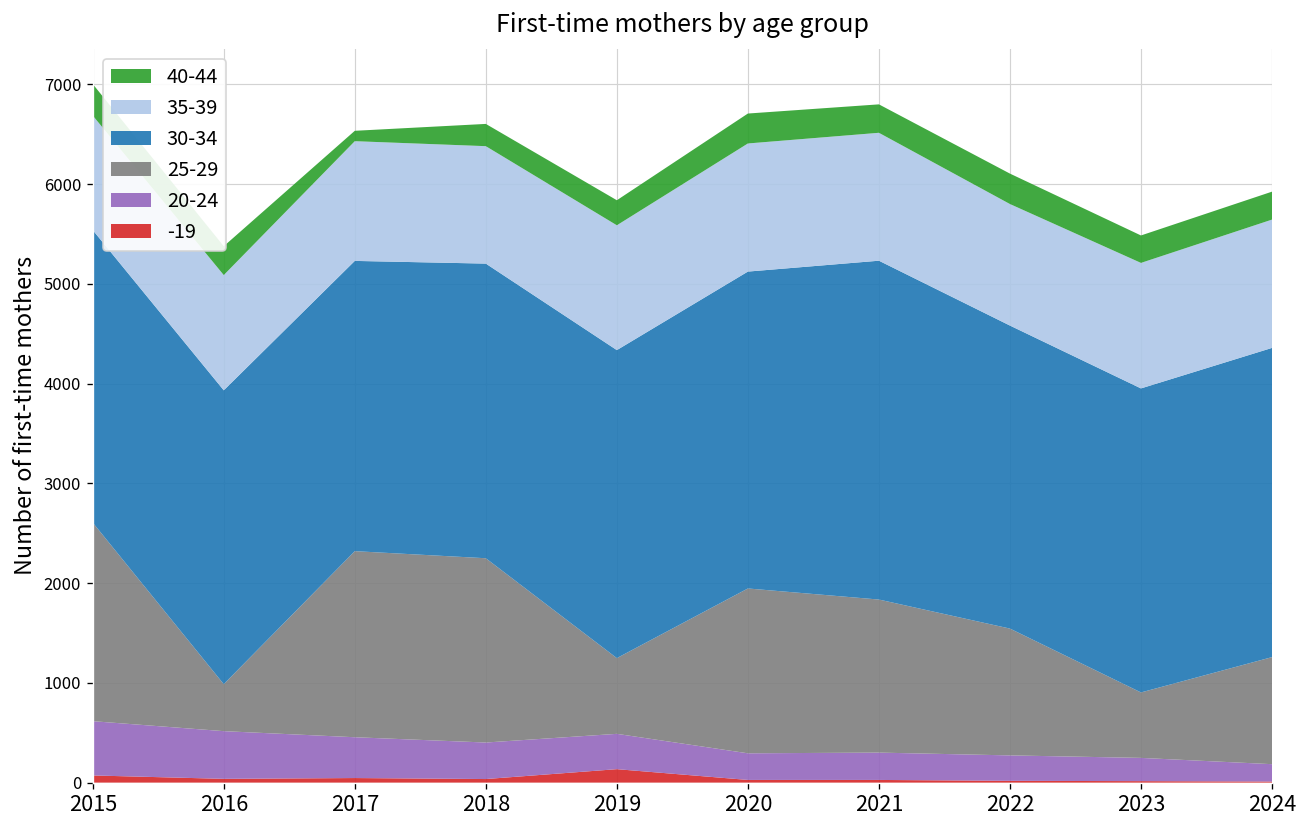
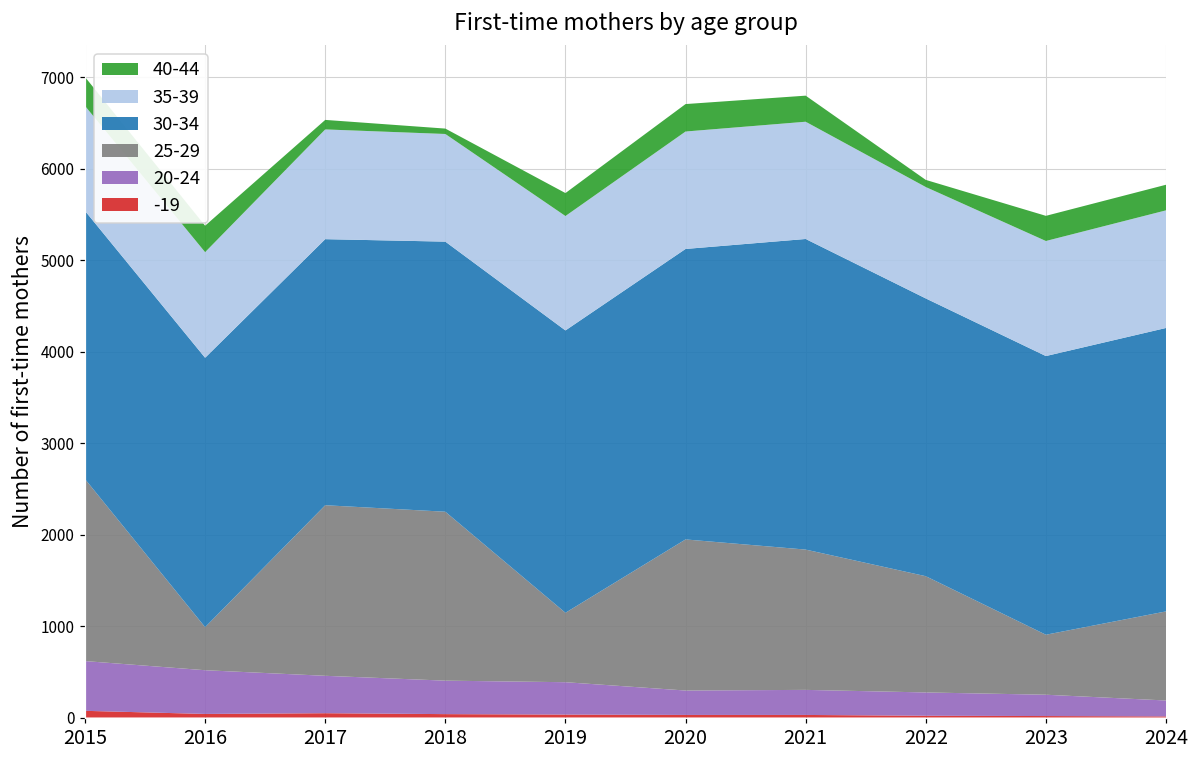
40-44, 2018: 200 -> 100
-19, 2019: 100 -> 0
40-44, 2022: 300 -> 100
25-29, 2024: 1100 -> 1000
